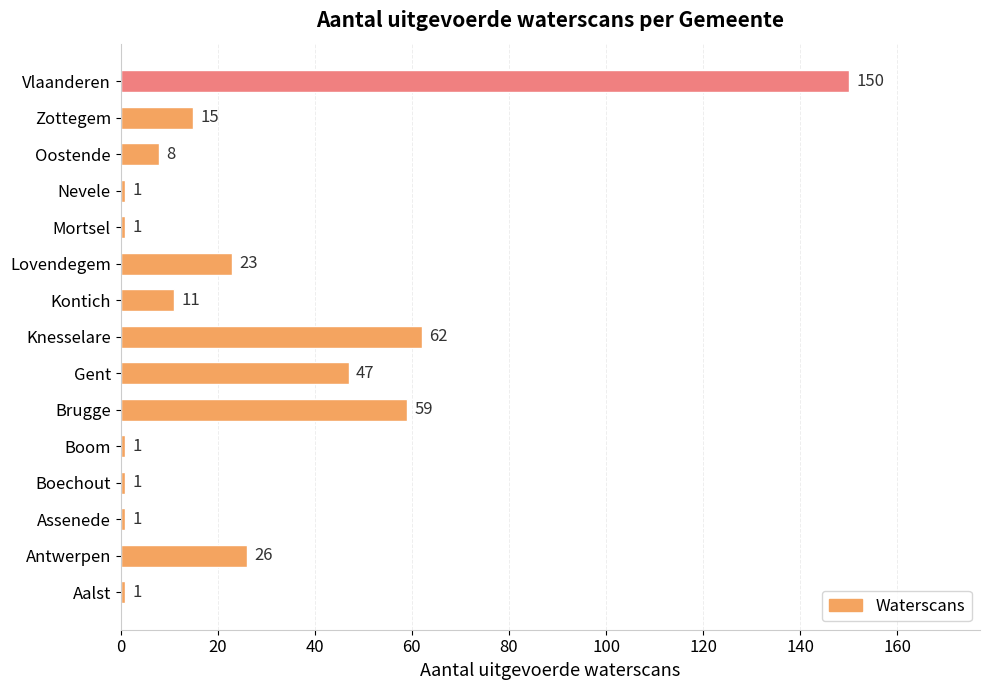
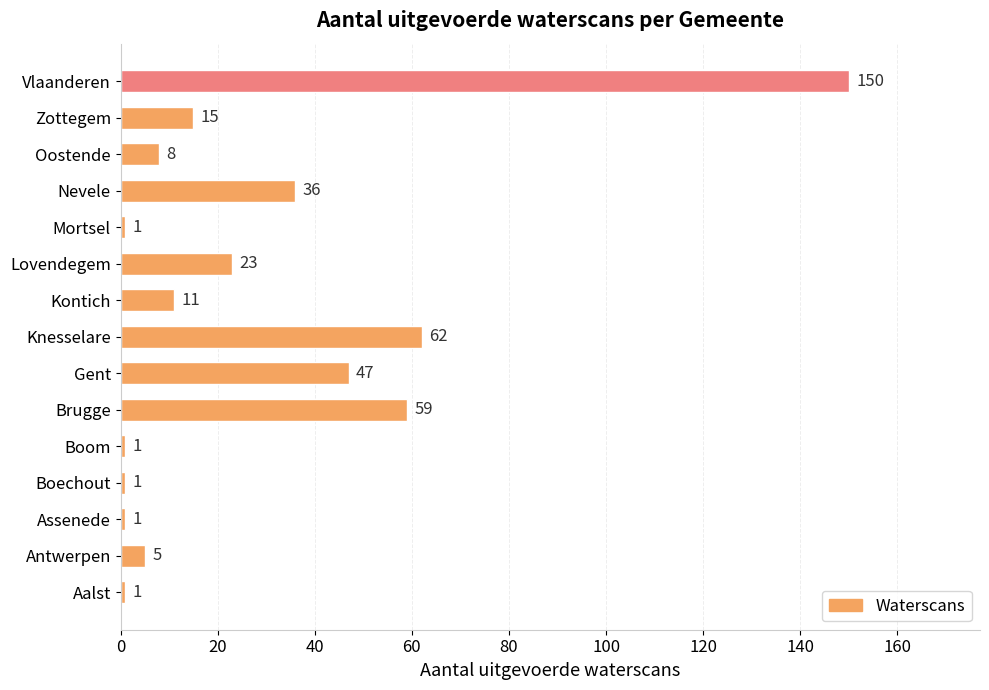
Nevele: 1 -> 36
Antwerpen: 26 -> 5
